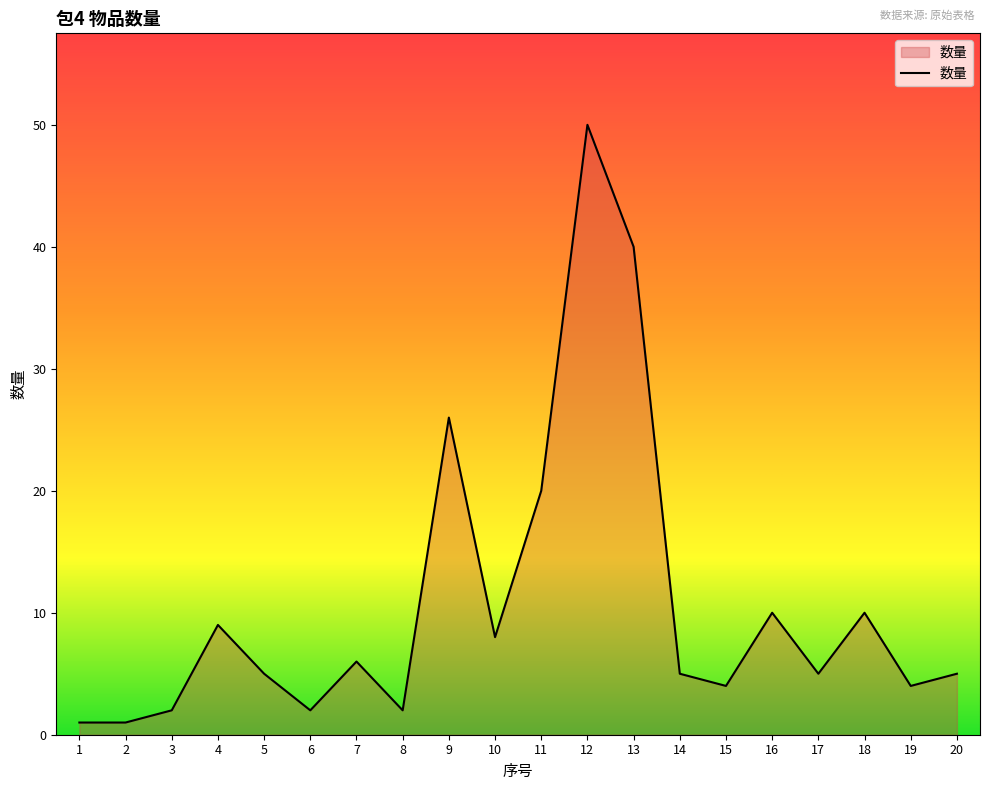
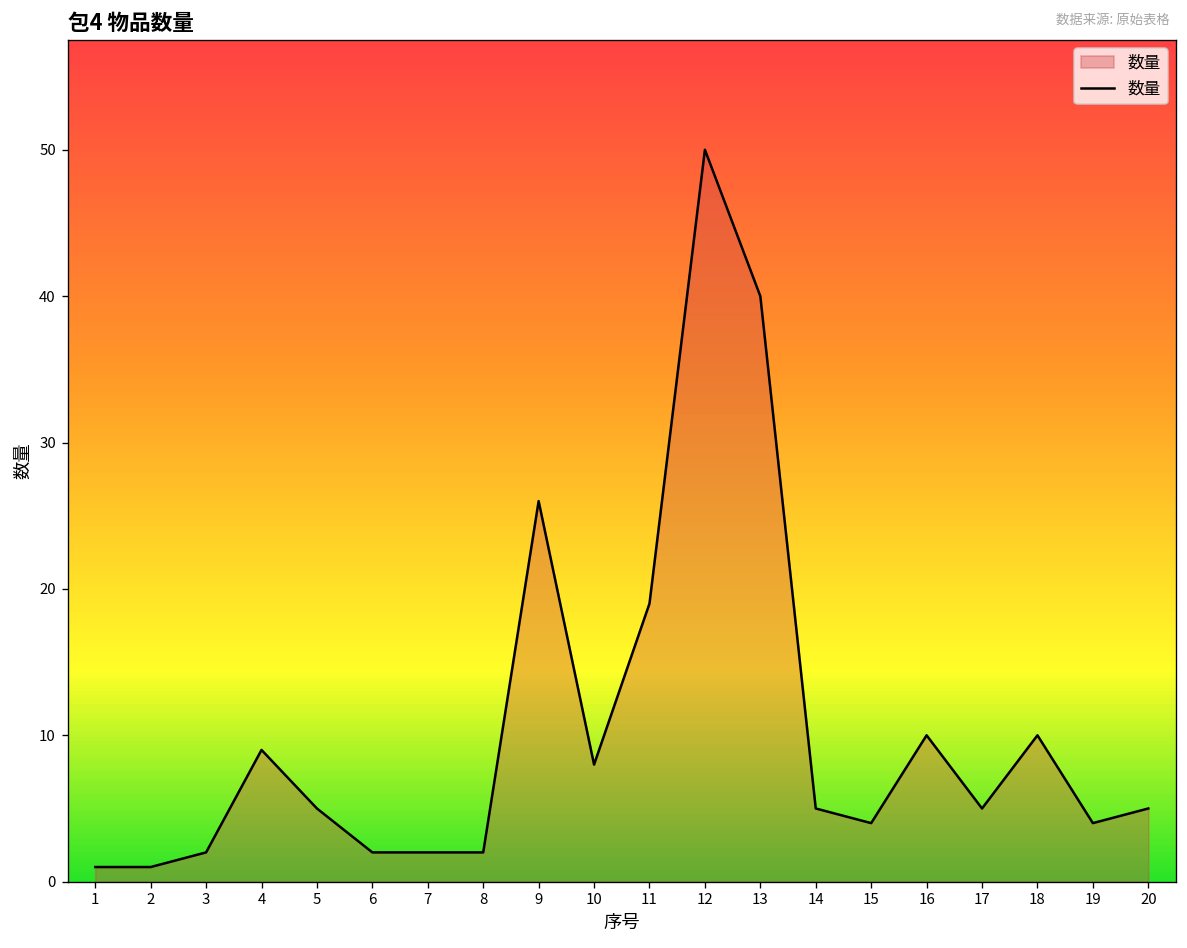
7: 6 -> 2
11: 20 -> 19
